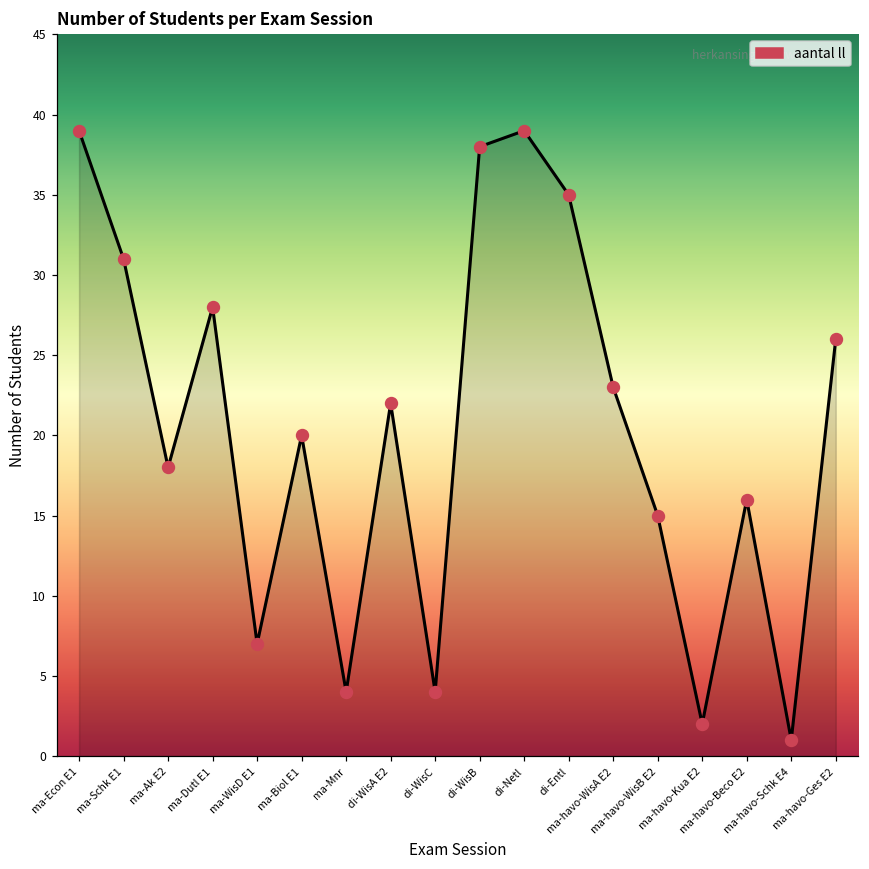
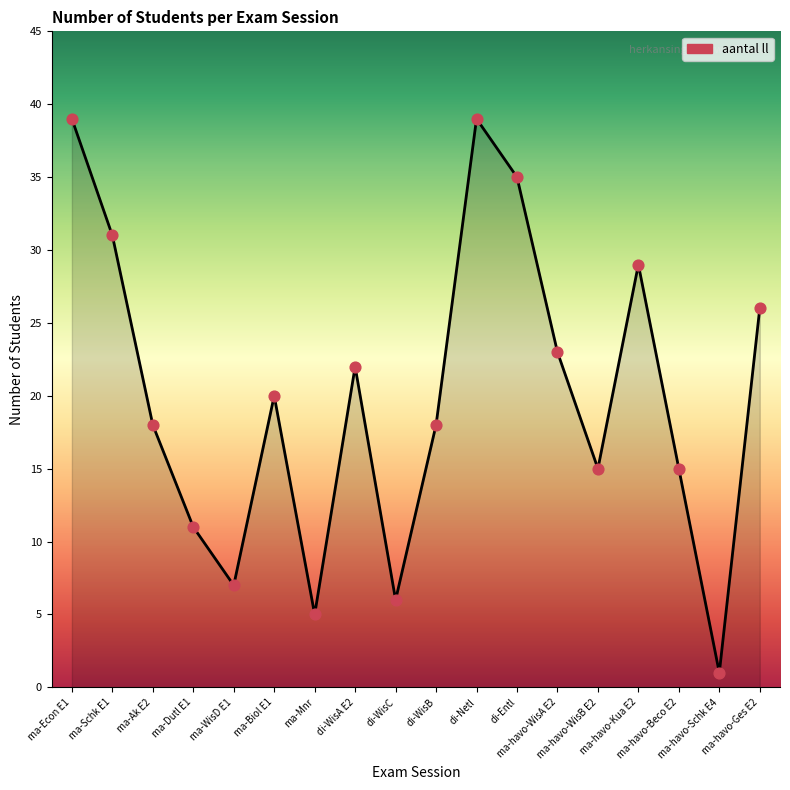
ma-Dutl E1: 28 -> 11
ma-Mnr: 4 -> 5
di-WisC: 4 -> 6
di-WisB: 38 -> 18
ma-havo-Kua E2: 2 -> 29
ma-havo-Beco E2: 16 -> 15
